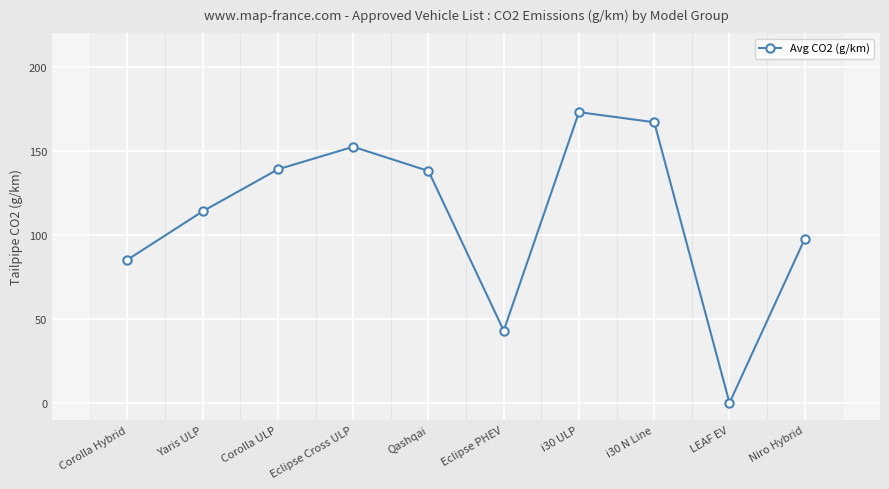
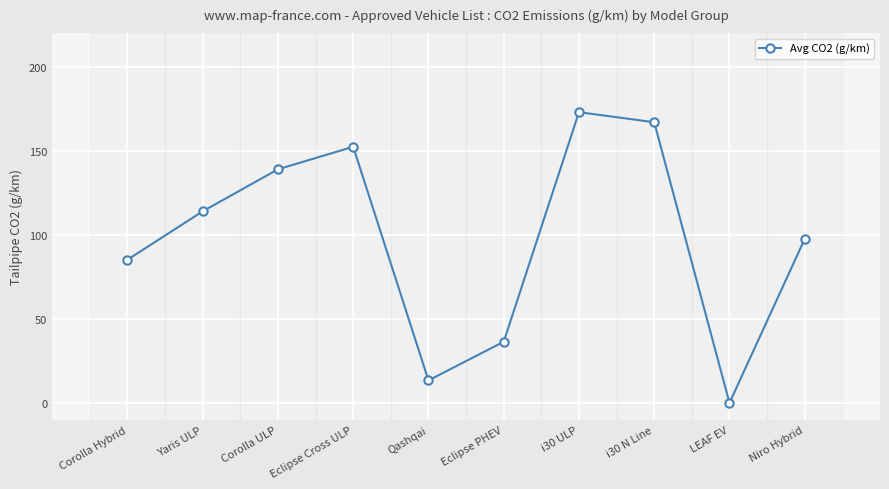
Qashqai: 138 -> 13
Eclipse PHEV: 43 -> 36
